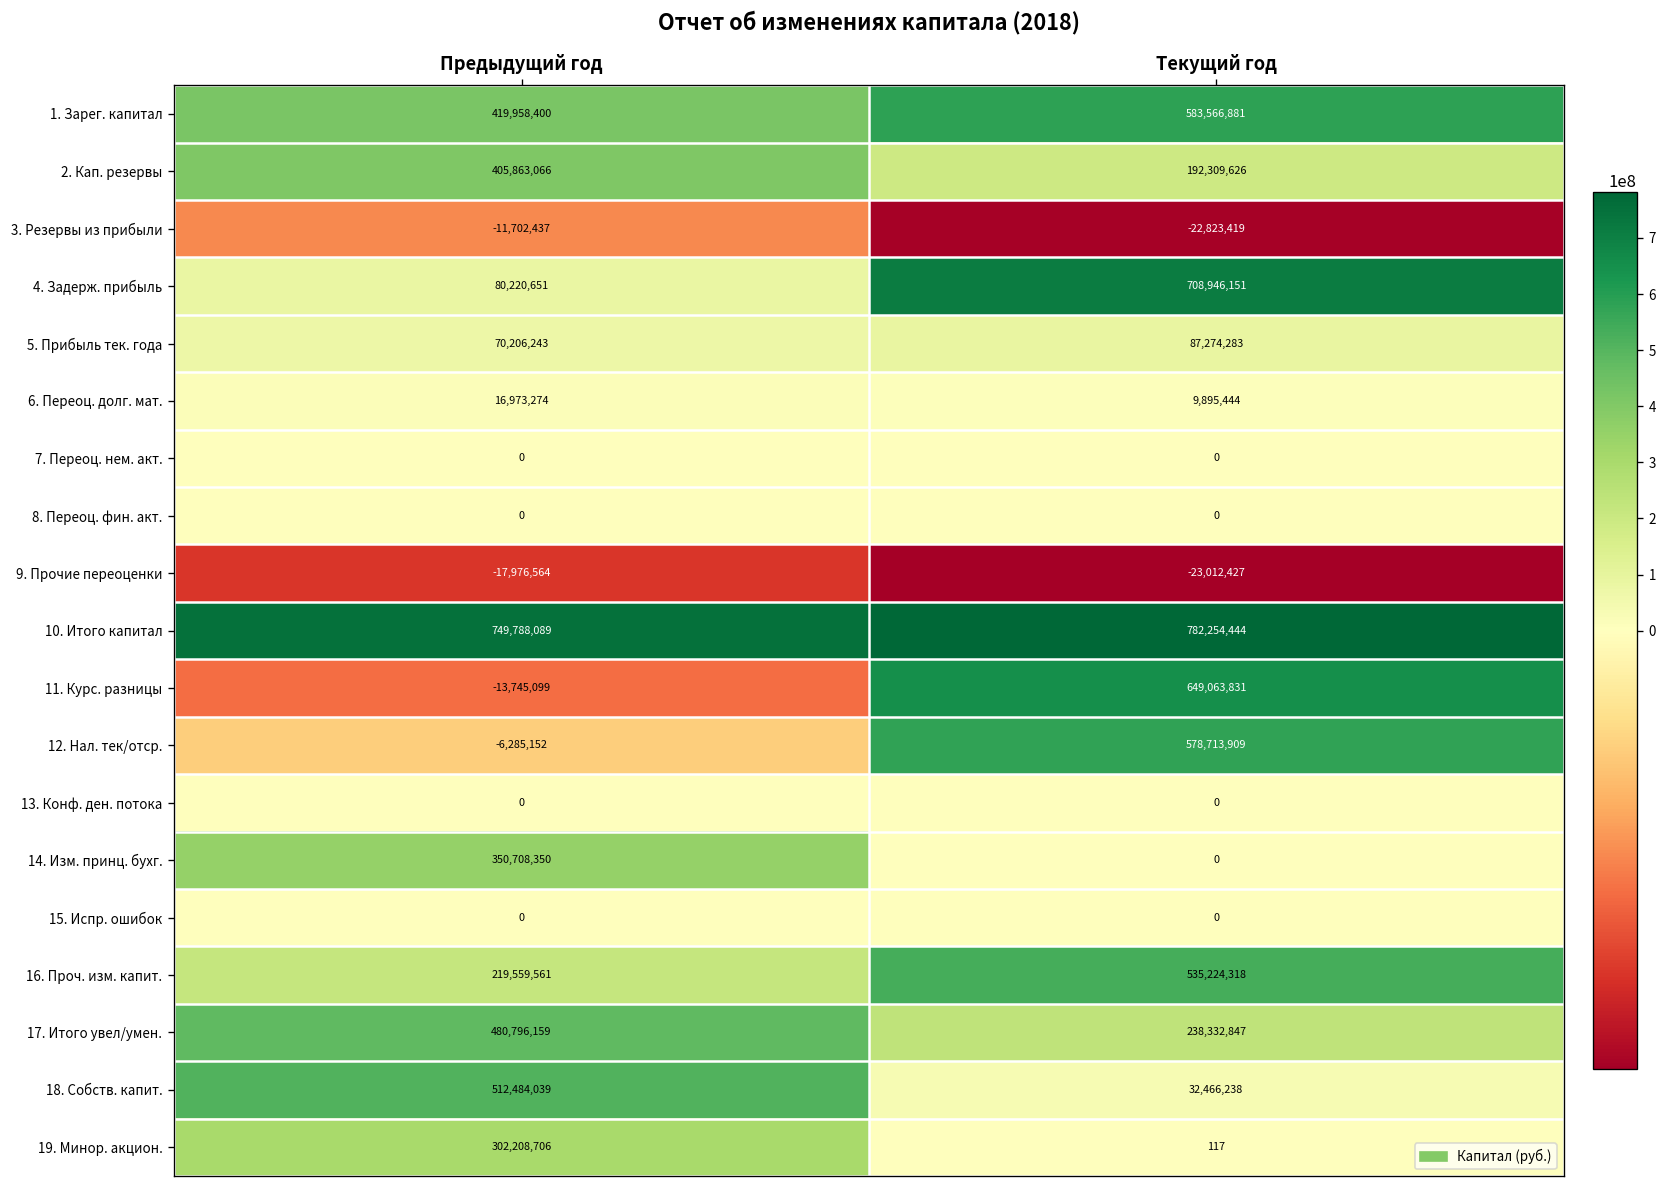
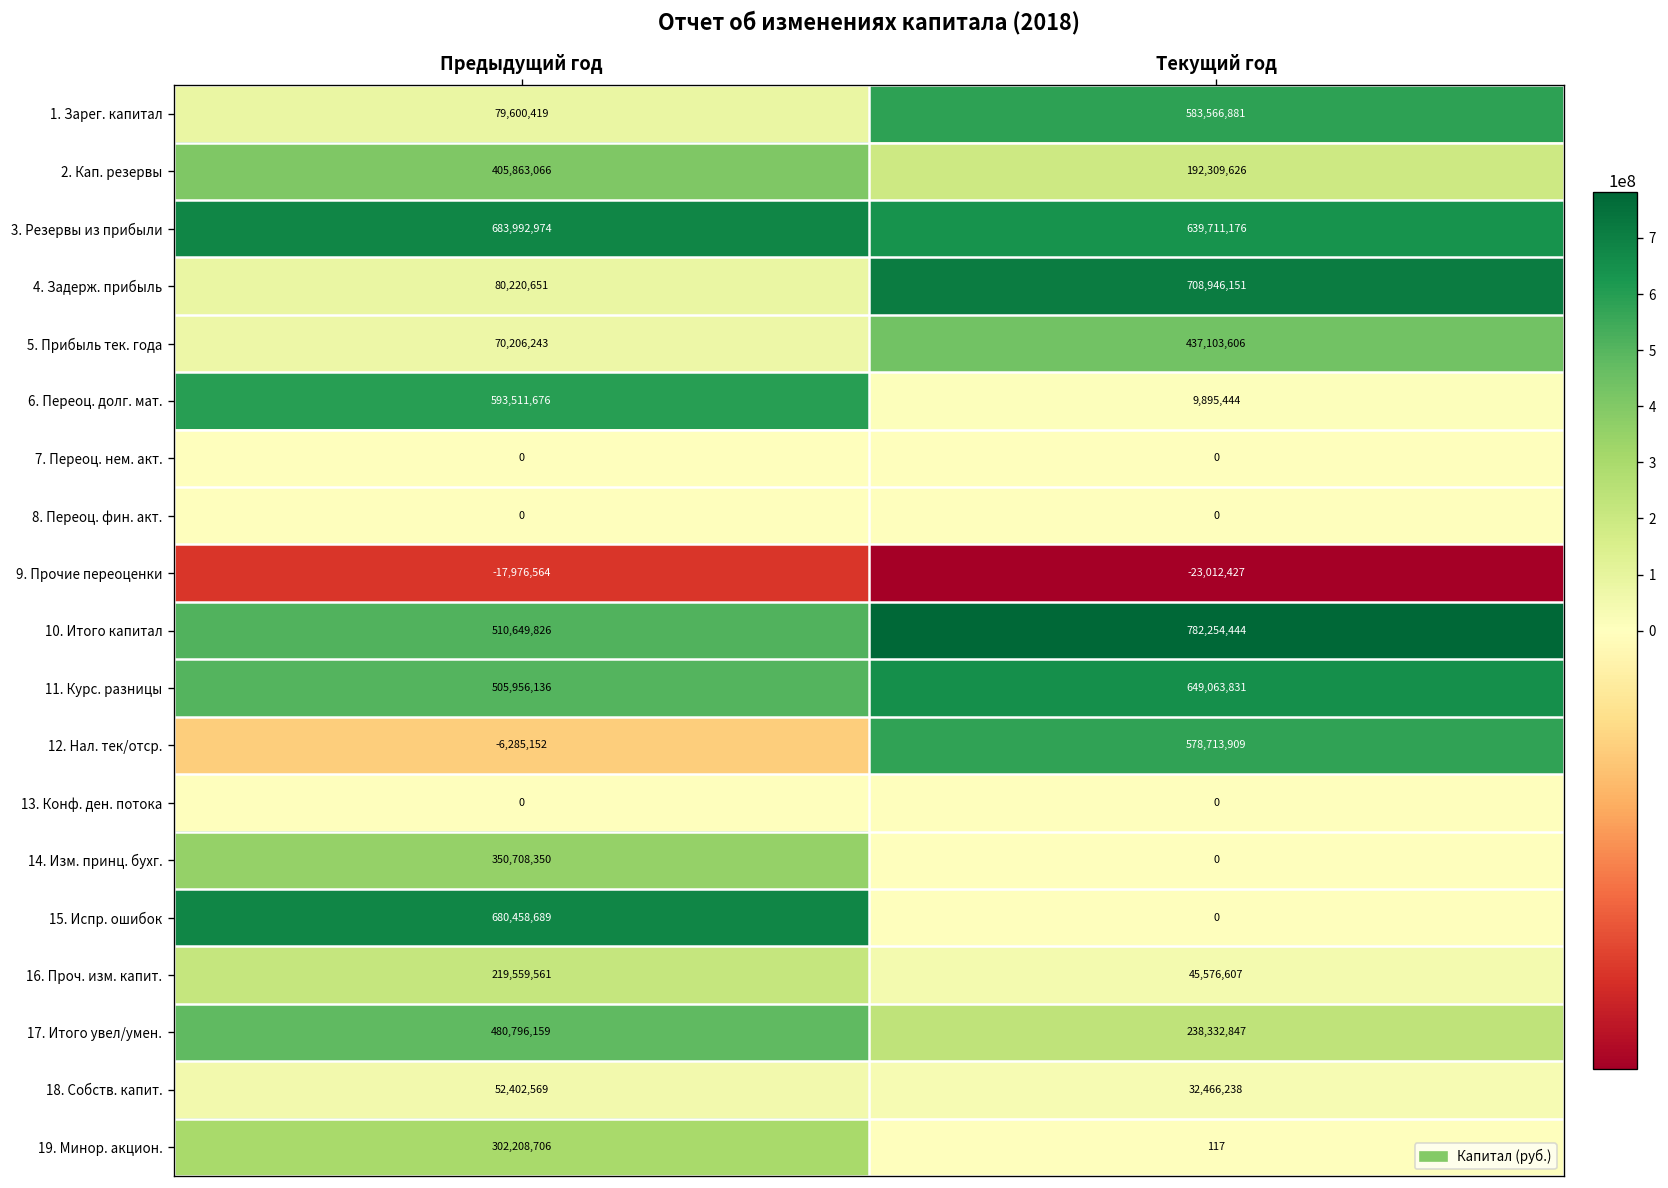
1. Зарег. капитал, Предыдущий год: 419,958,400 -> 79,600,419
3. Резервы из прибыли, Предыдущий год: -11,702,437 -> 683,992,974
3. Резервы из прибыли, Текущий год: -22,823,419 -> 639,711,176
5. Прибыль тек. года, Текущий год: 87,274,283 -> 437,103,606
6. Переоц. долг. мат., Предыдущий год: 16,973,274 -> 593,511,676
10. Итого капитал, Предыдущий год: 749,788,089 -> 510,649,826
11. Курс. разницы, Предыдущий год: -13,745,099 -> 505,956,136
15. Испр. ошибок, Предыдущий год: 0 -> 680,458,689
16. Проч. изм. капит., Текущий год: 535,224,318 -> 45,576,607
18. Собств. капит., Предыдущий год: 512,484,039 -> 52,402,569
